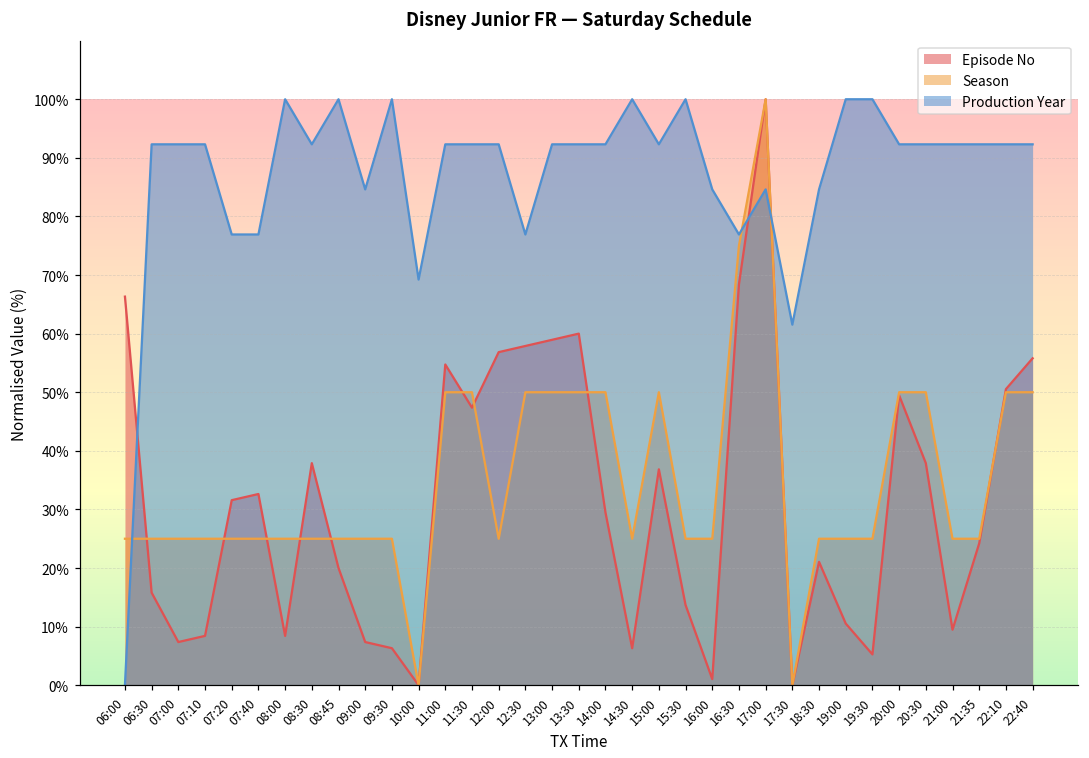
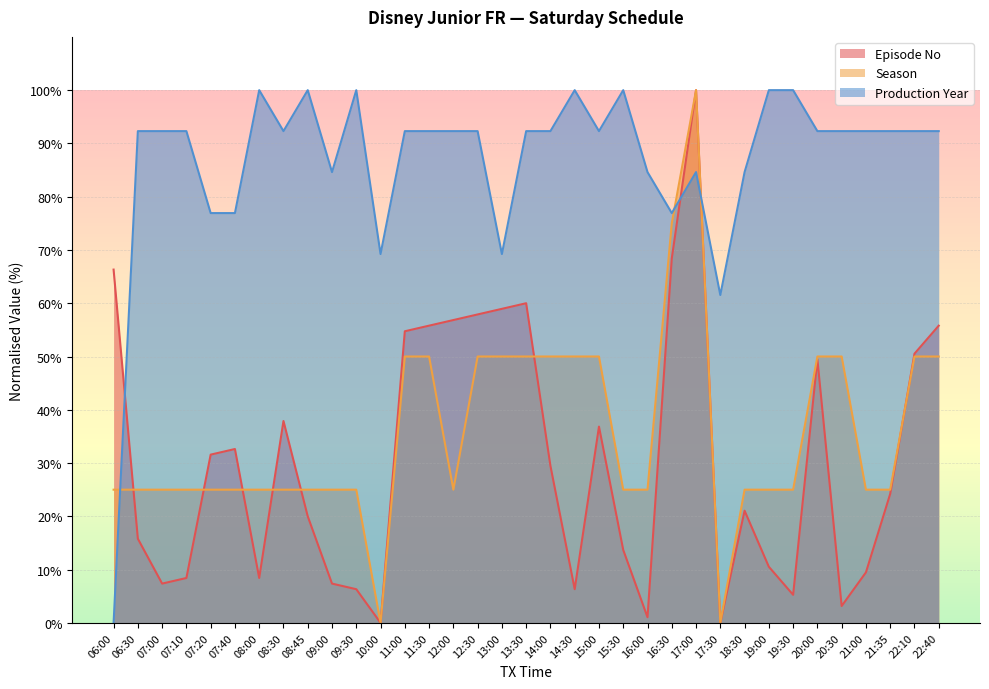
Episode No, 11:30: 47% -> 56%
Production Year, 12:30: 77% -> 92%
Production Year, 13:00: 92% -> 69%
Season, 14:30: 25% -> 50%
Episode No, 20:30: 38% -> 3%
